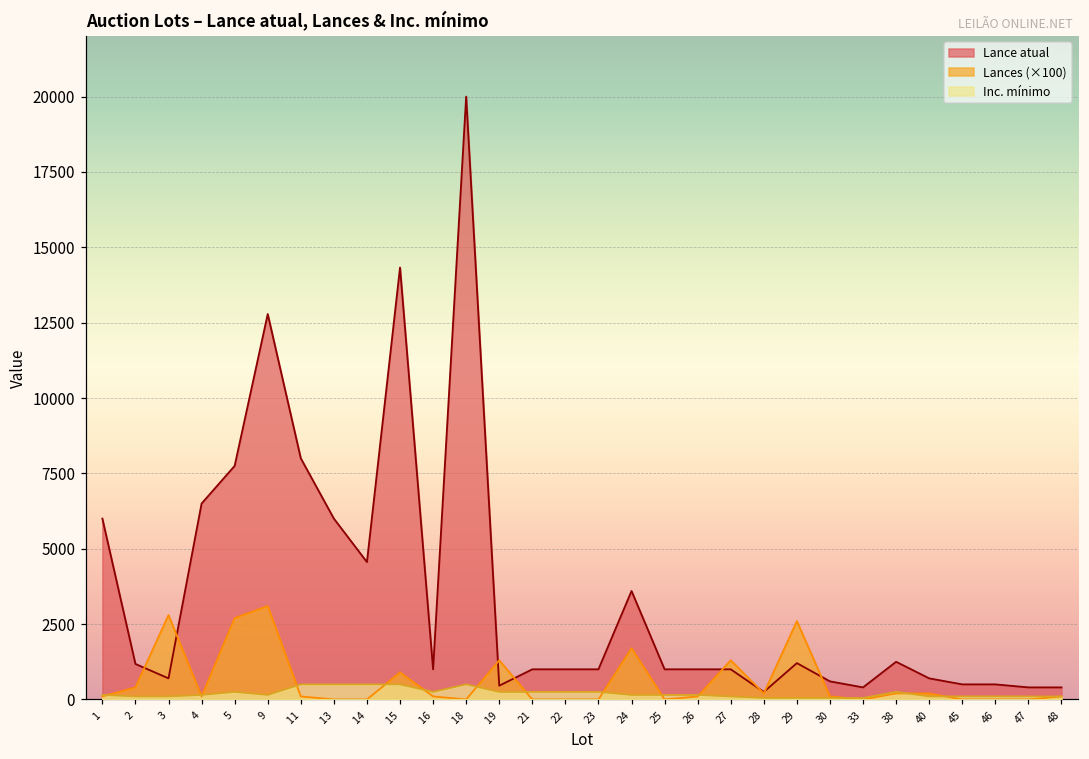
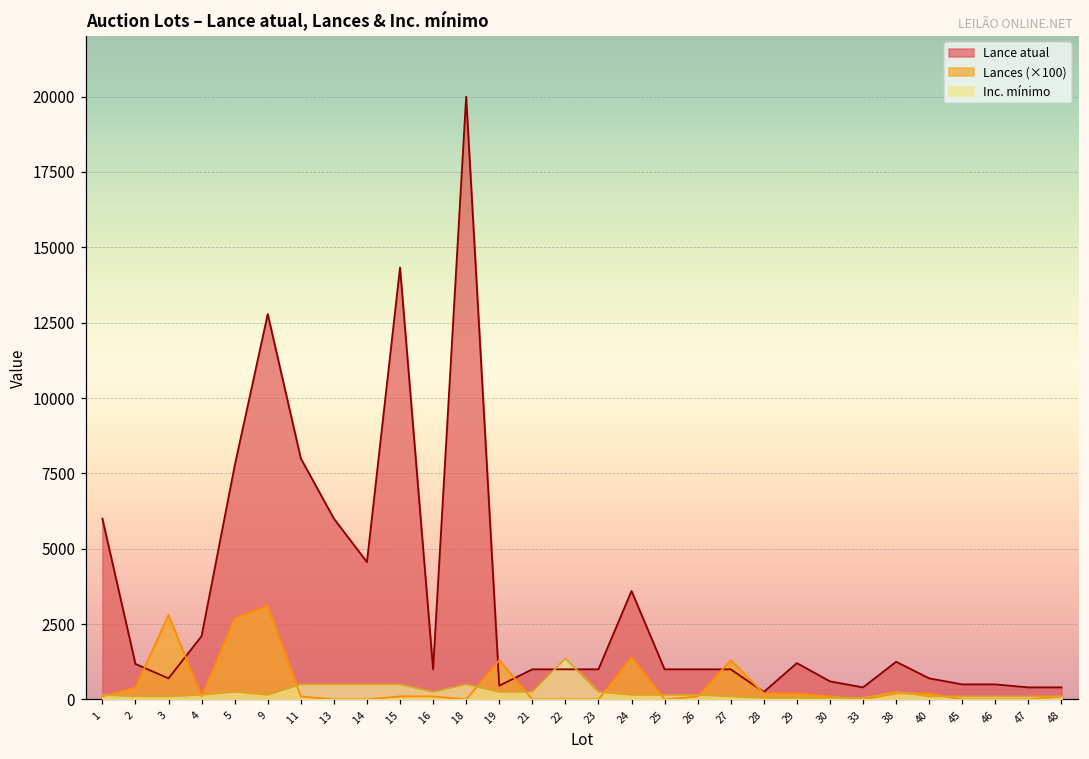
Lance atual, 4: 6500 -> 2100
Lances (×100), 15: 900 -> 100
Inc. mínimo, 22: 300 -> 1400
Lances (×100), 24: 1700 -> 1400
Lances (×100), 29: 2600 -> 200
